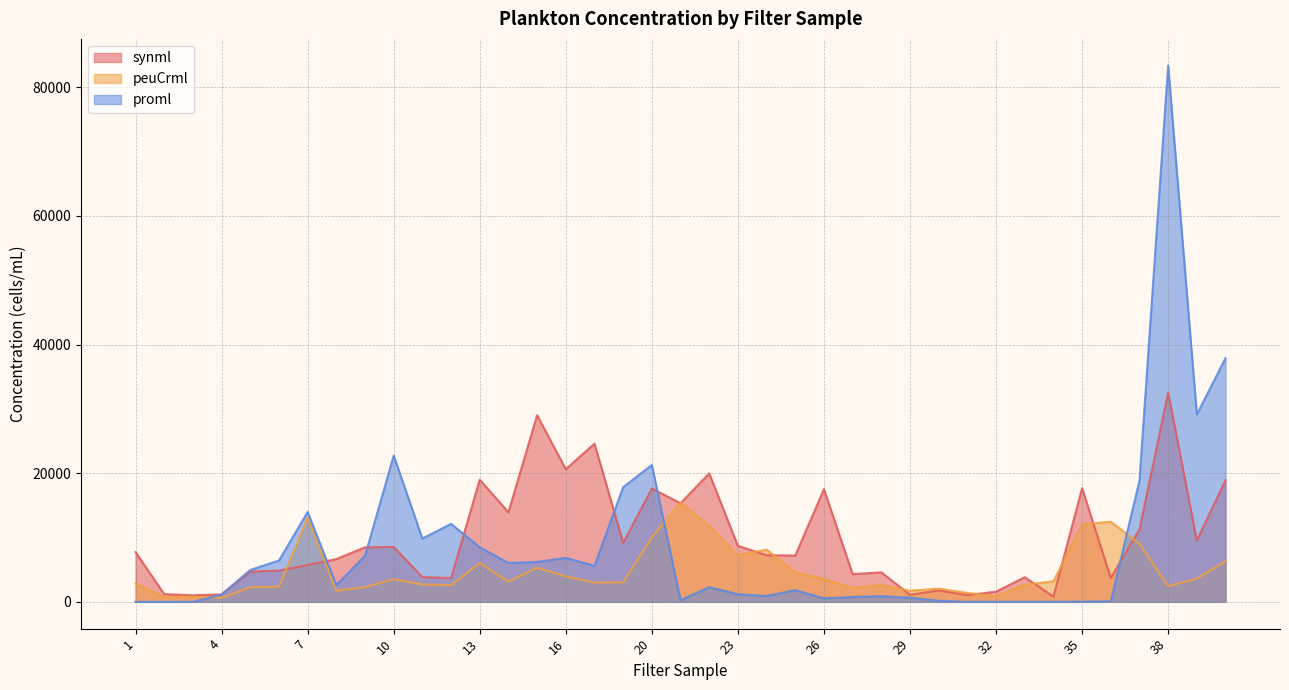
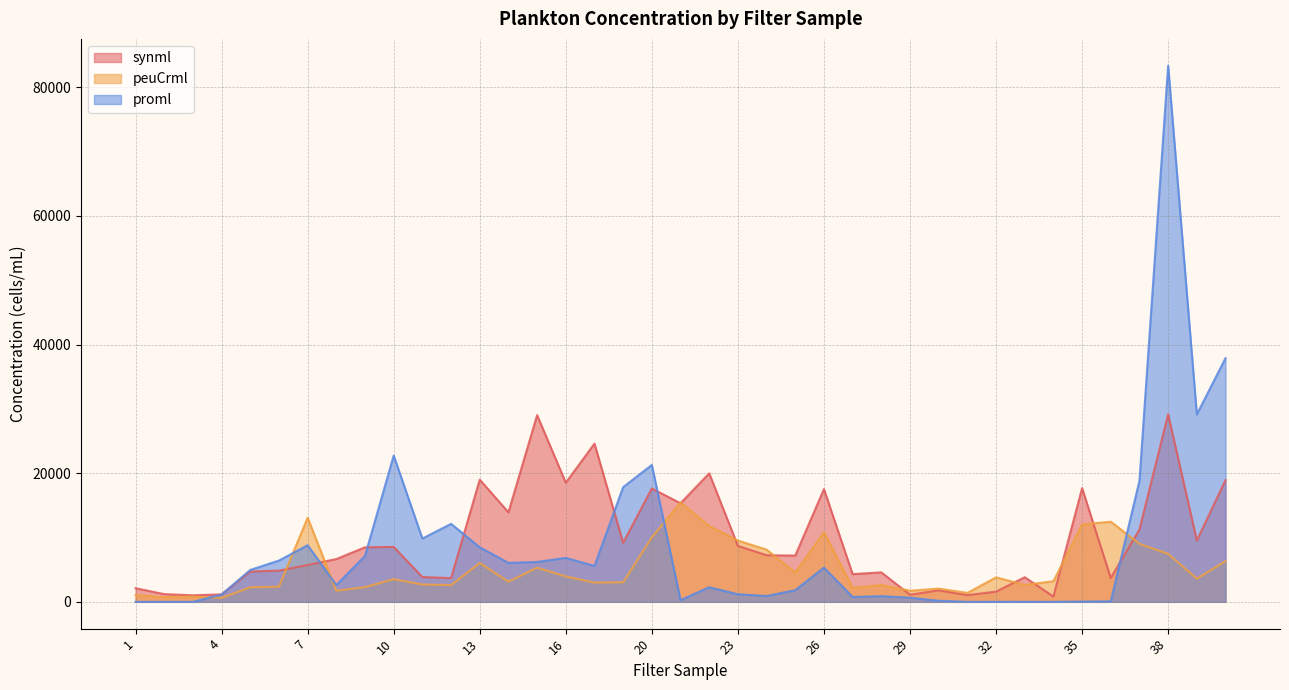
synml, 1: 8000 -> 2000
peuCrml, 1: 3000 -> 1000
proml, 7: 14000 -> 9000
synml, 16: 21000 -> 19000
peuCrml, 23: 7000 -> 10000
peuCrml, 26: 4000 -> 11000
proml, 26: 1000 -> 5000
peuCrml, 32: 1000 -> 4000
synml, 38: 33000 -> 29000
peuCrml, 38: 2000 -> 7000
